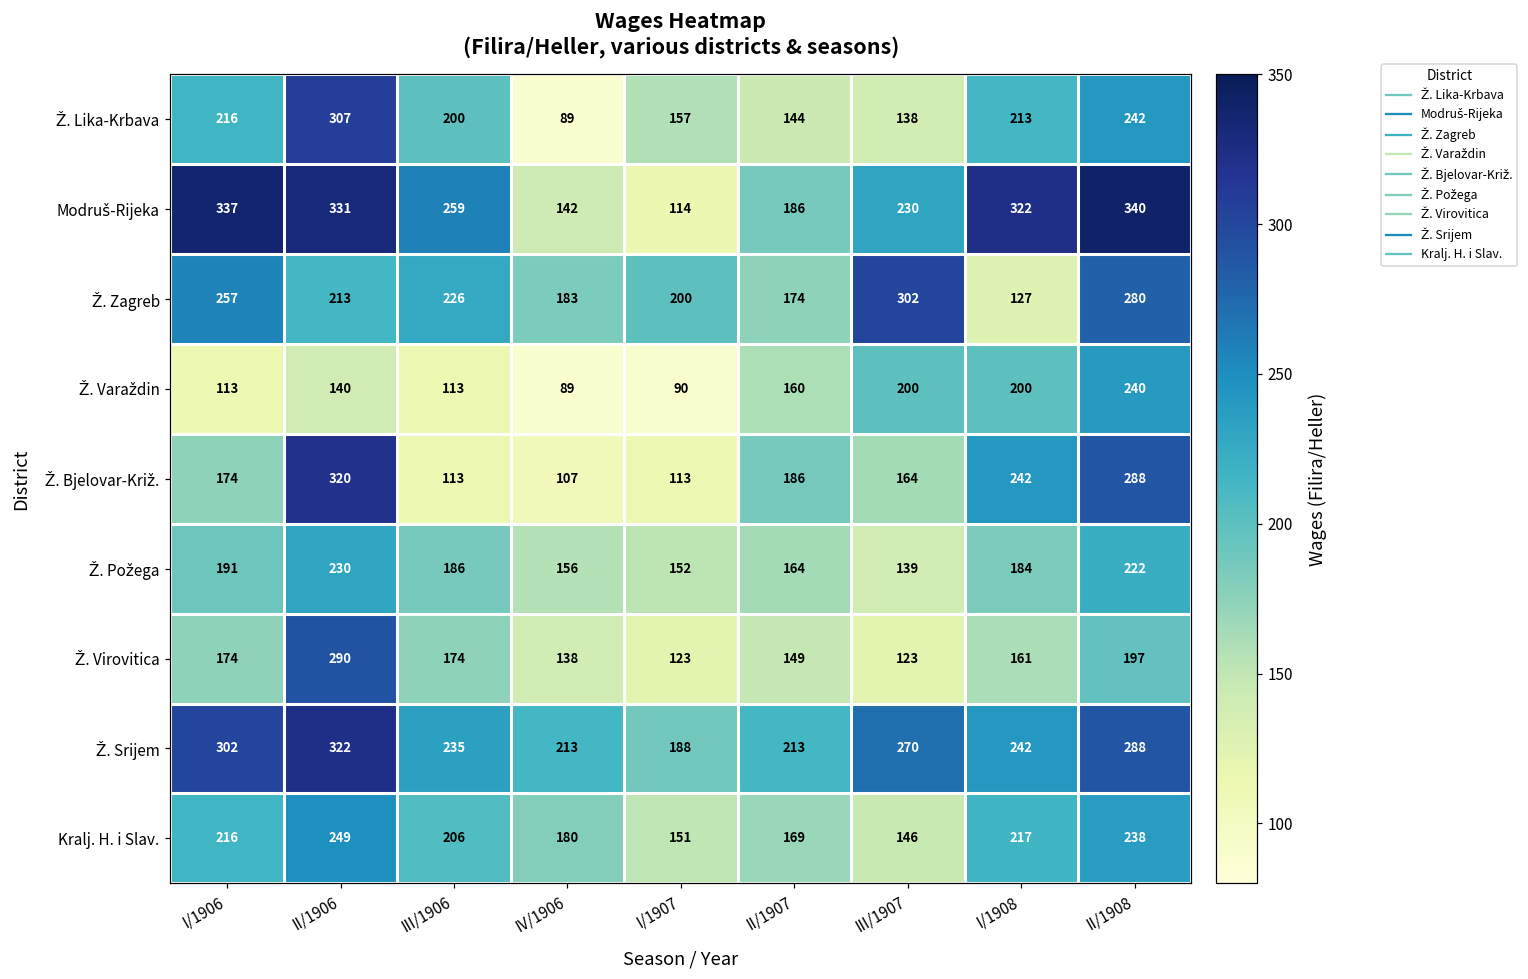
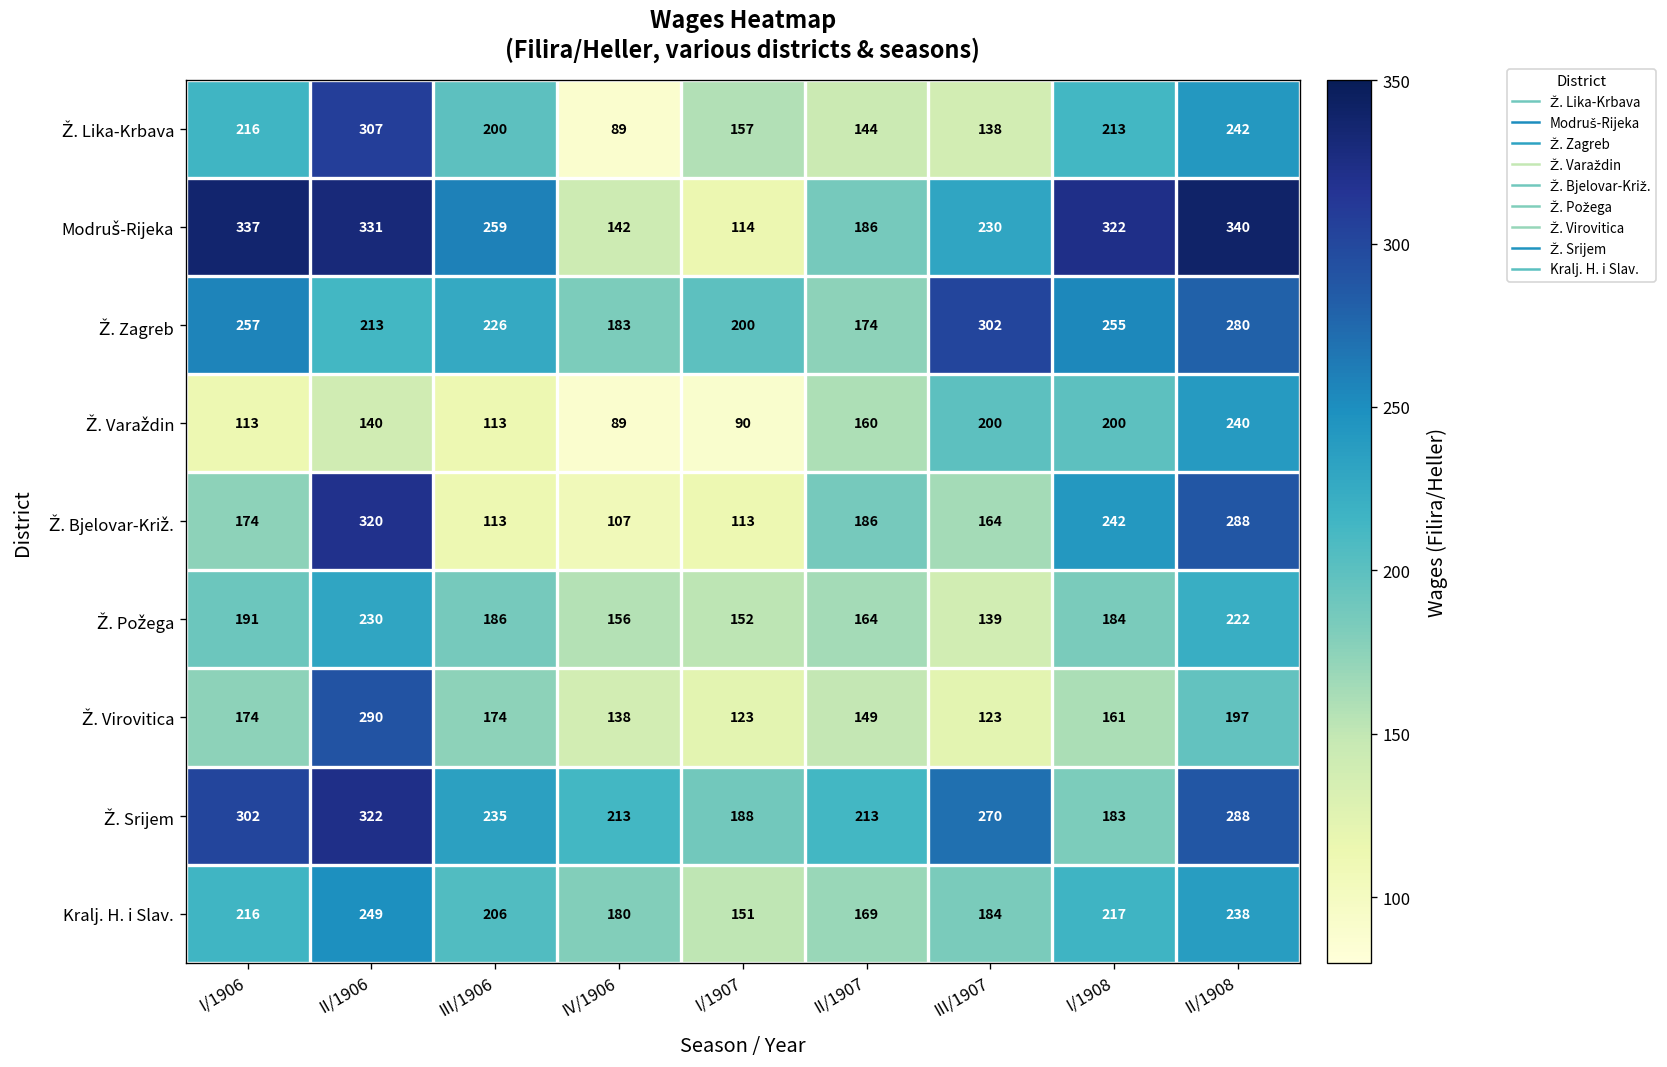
Ž. Zagreb, I/1908: 127 -> 255
Ž. Srijem, I/1908: 242 -> 183
Kralj. H. i Slav., III/1907: 146 -> 184
